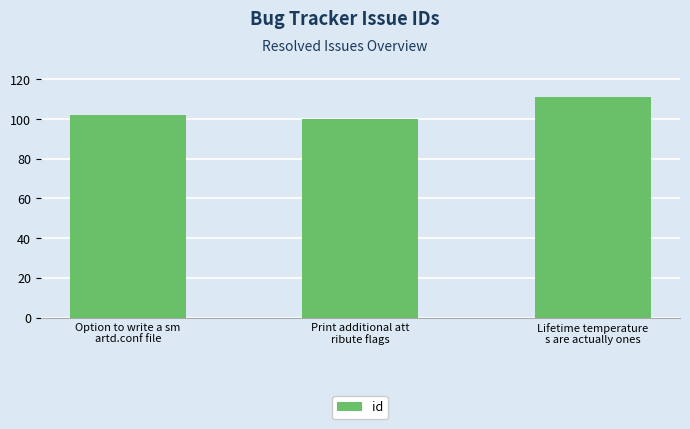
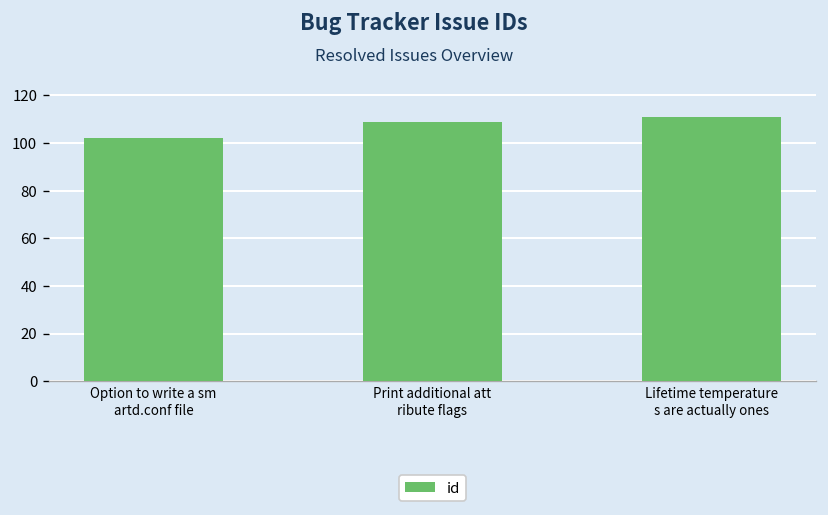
Print additional att ribute flags: 100 -> 109
